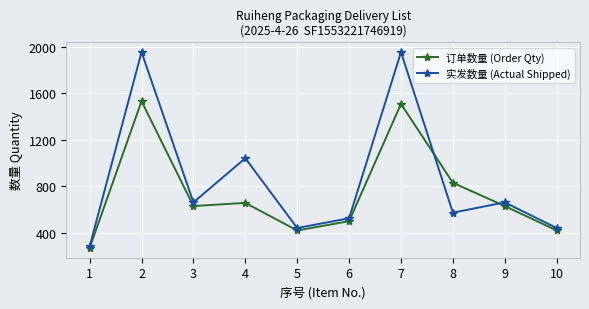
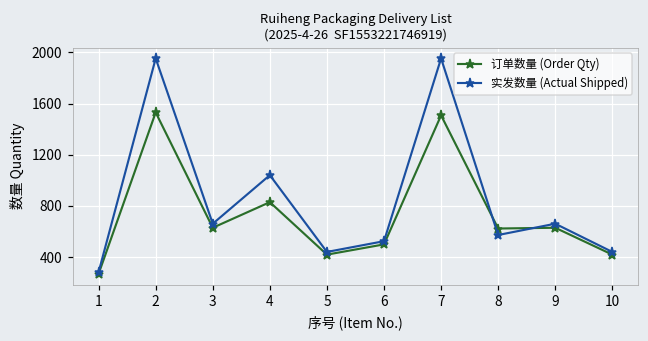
订单数量 (Order Qty), 4: 660 -> 830
订单数量 (Order Qty), 8: 830 -> 620
